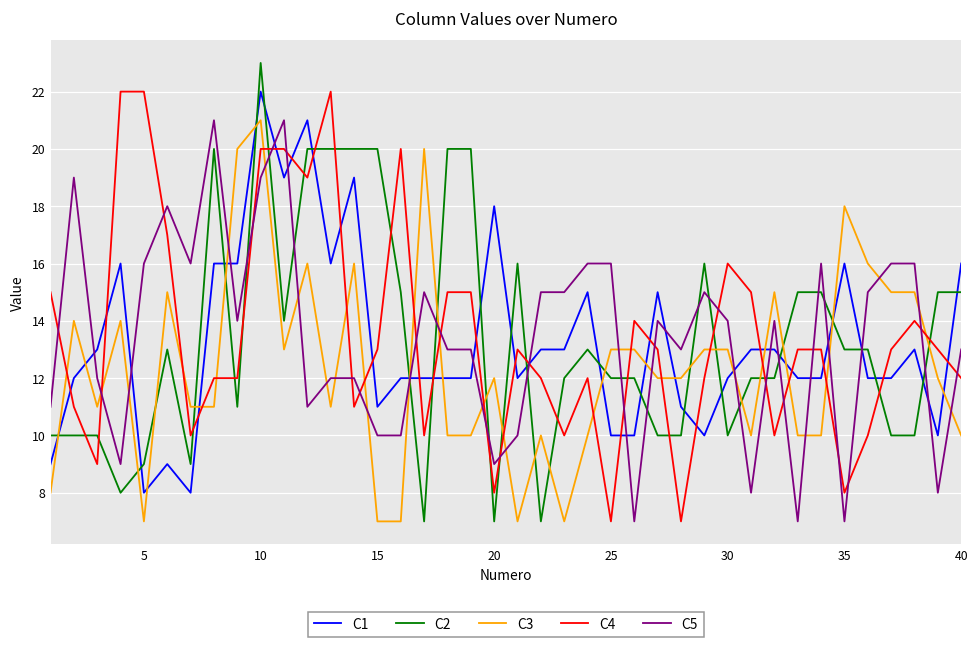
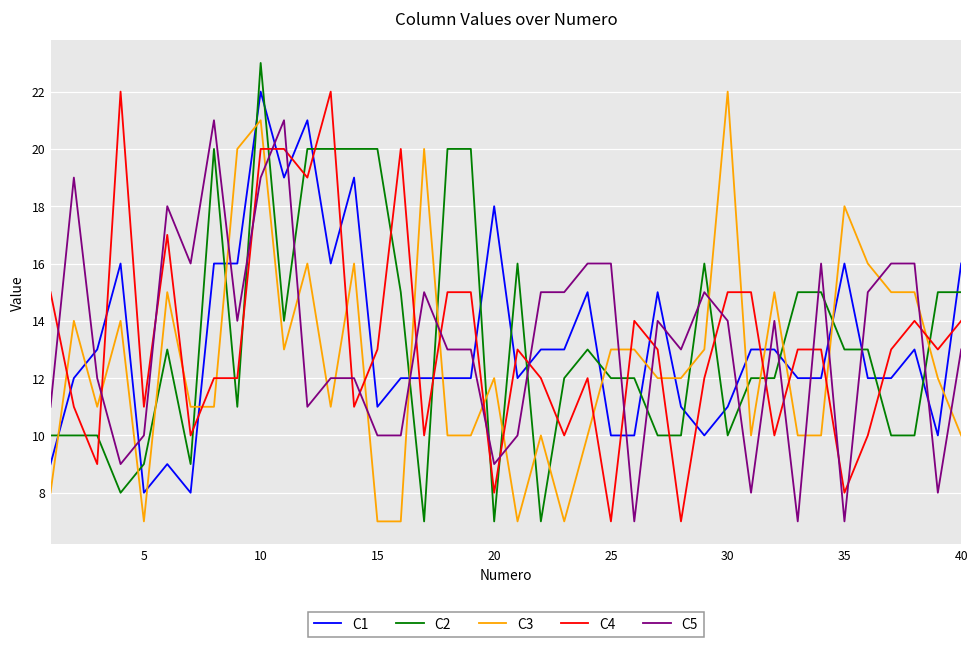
C4, 5: 22 -> 11
C5, 5: 16 -> 10
C1, 30: 12 -> 11
C3, 30: 13 -> 22
C4, 30: 16 -> 15
C4, 40: 12 -> 14
